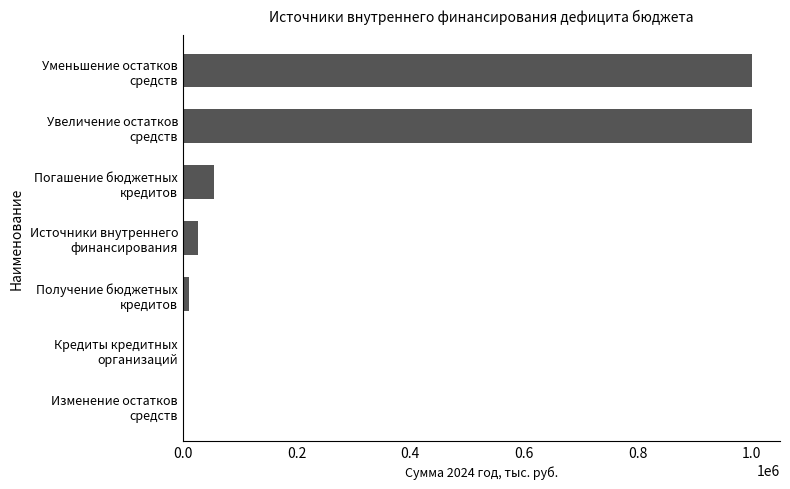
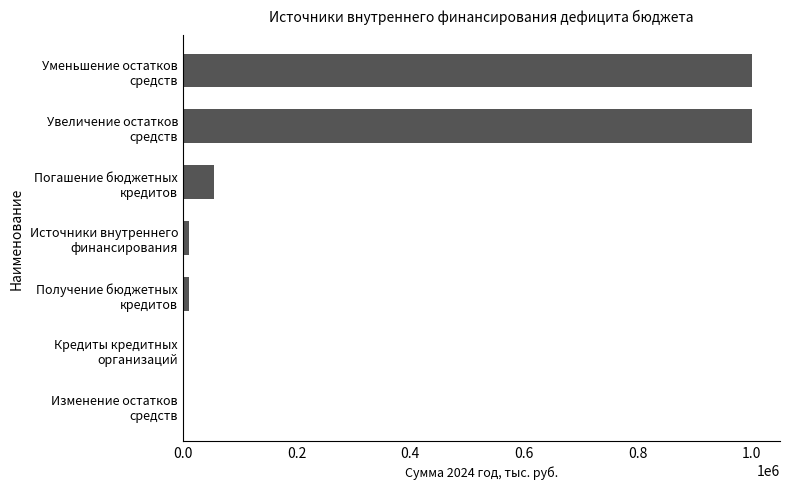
Источники внутреннего финансирования: 30000 -> 10000
